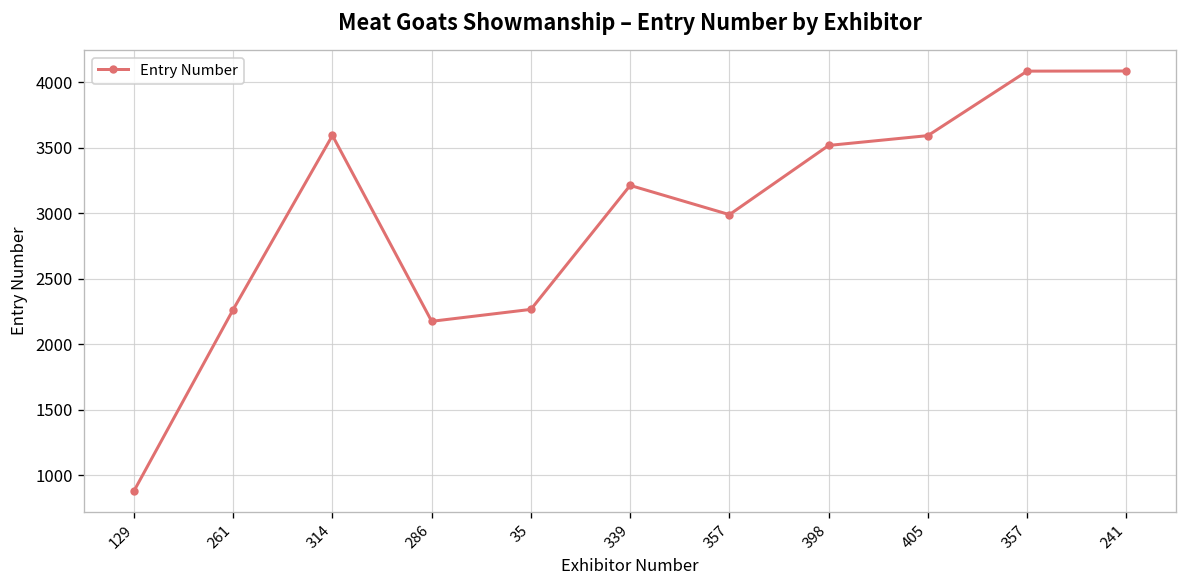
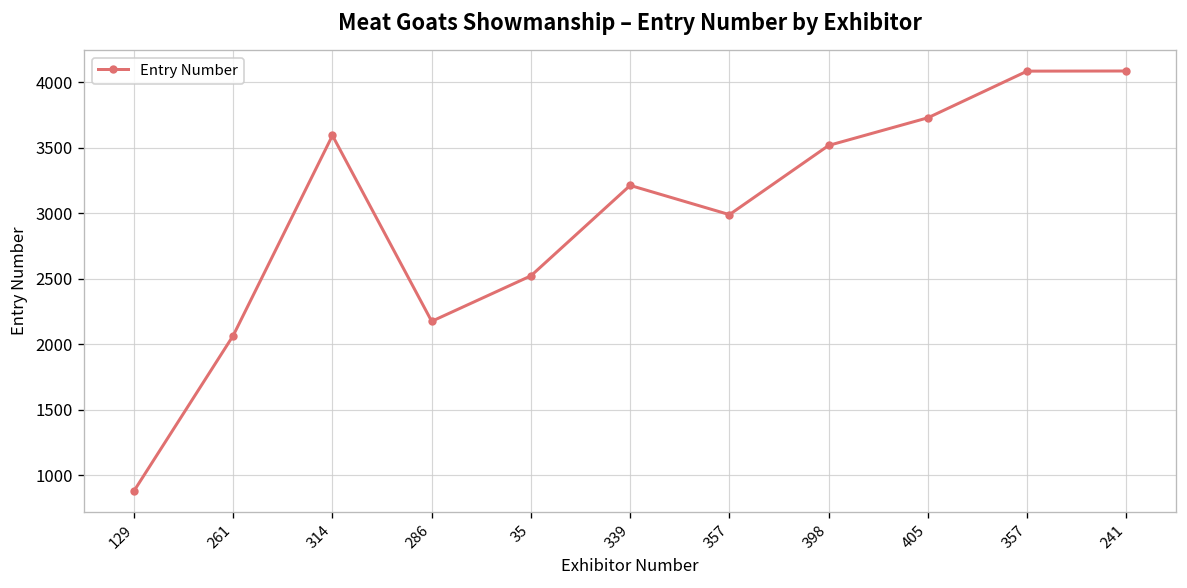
261: 2260 -> 2070
35: 2270 -> 2520
405: 3590 -> 3730
